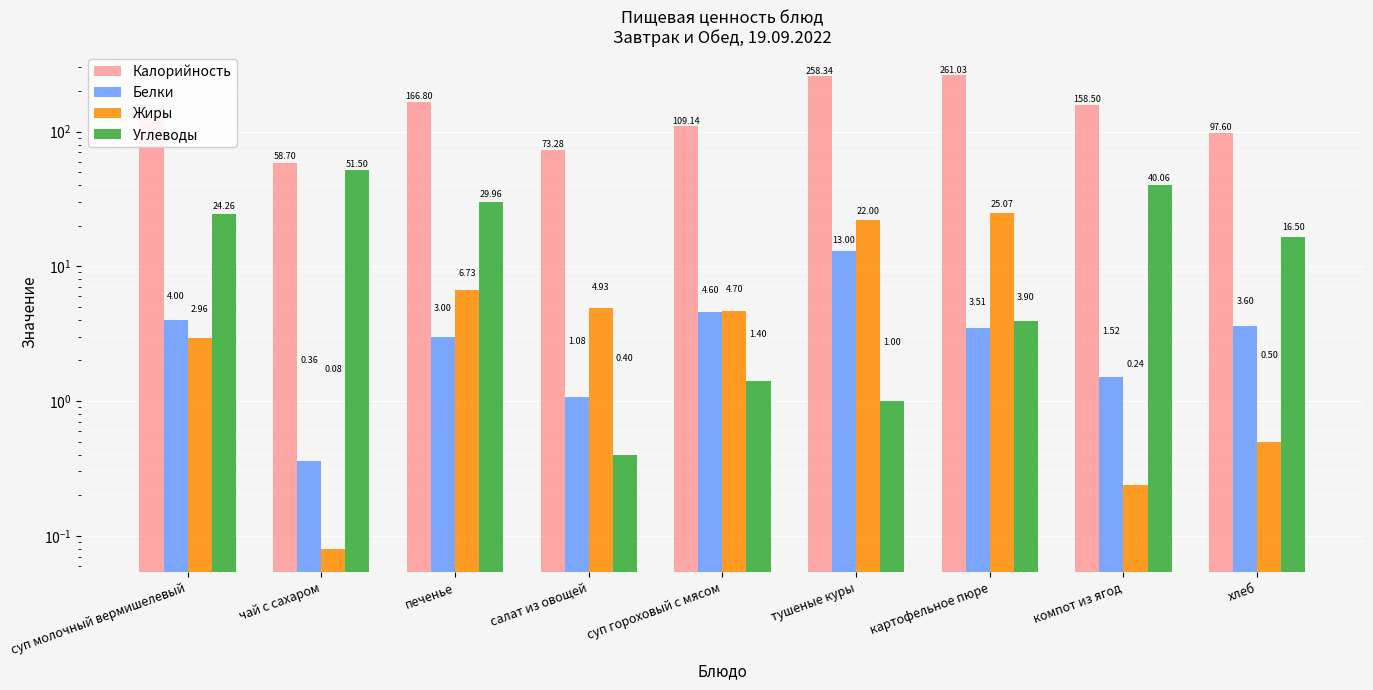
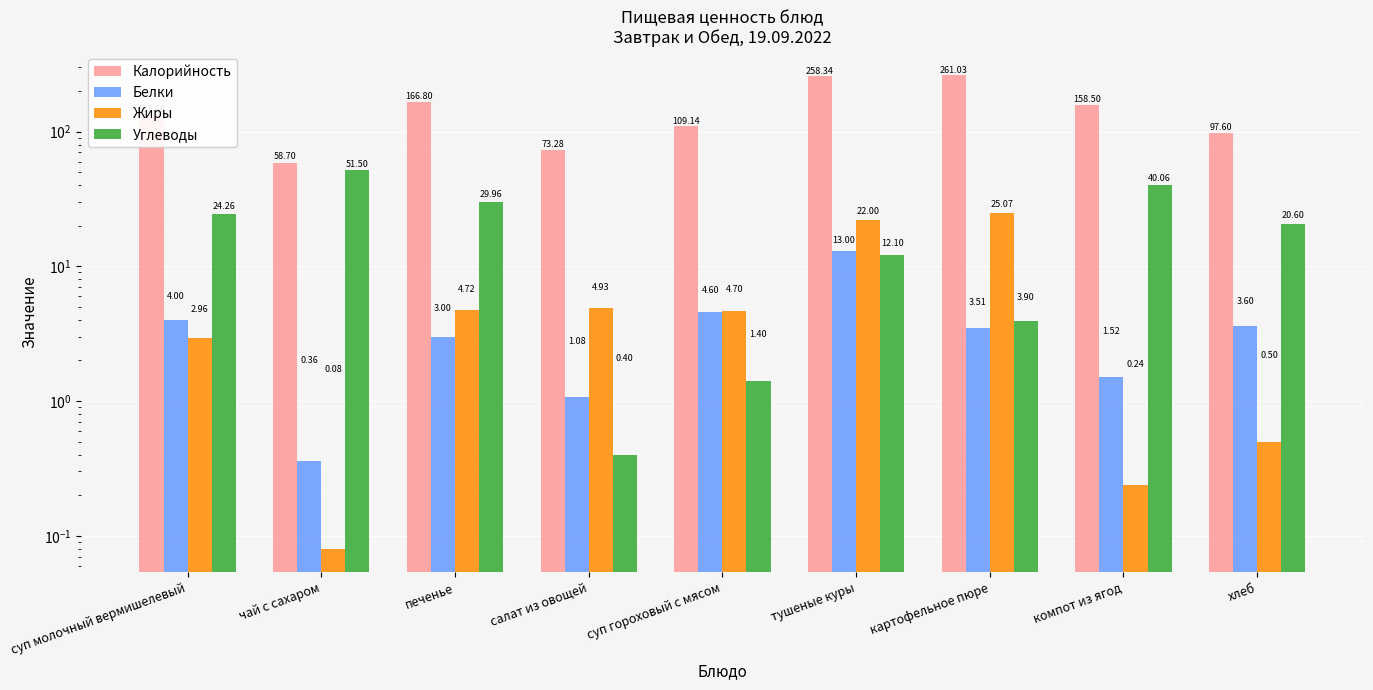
Жиры, печенье: 6.73 -> 4.72
Углеводы, тушеные куры: 1.00 -> 12.10
Углеводы, хлеб: 16.50 -> 20.60
